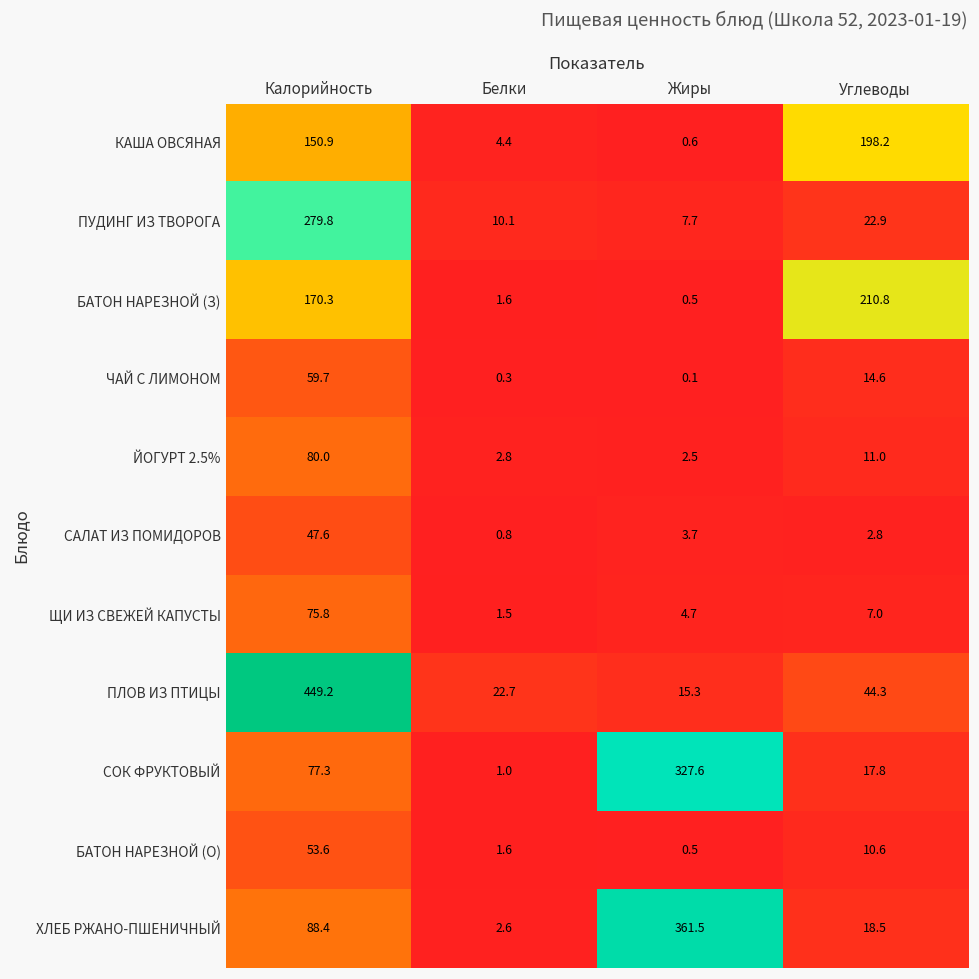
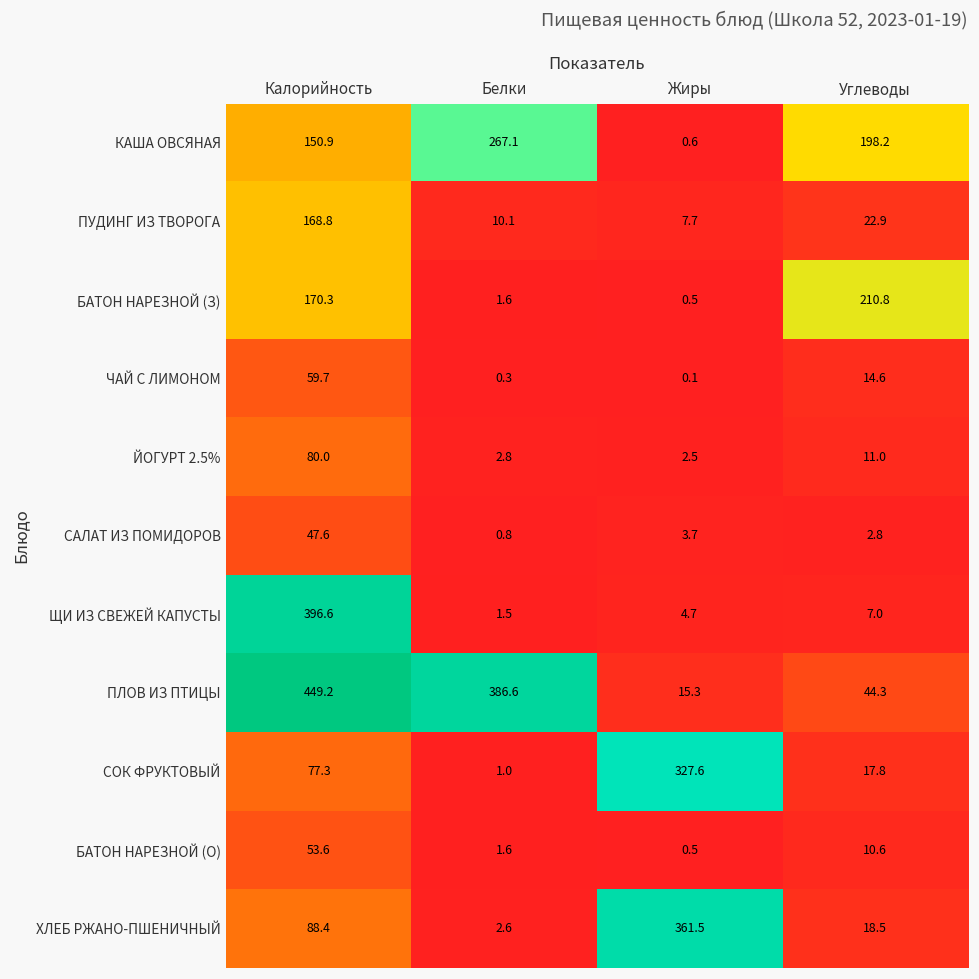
КАША ОВСЯНАЯ, Белки: 4.4 -> 267.1
ПУДИНГ ИЗ ТВОРОГА, Калорийность: 279.8 -> 168.8
ЩИ ИЗ СВЕЖЕЙ КАПУСТЫ, Калорийность: 75.8 -> 396.6
ПЛОВ ИЗ ПТИЦЫ, Белки: 22.7 -> 386.6
